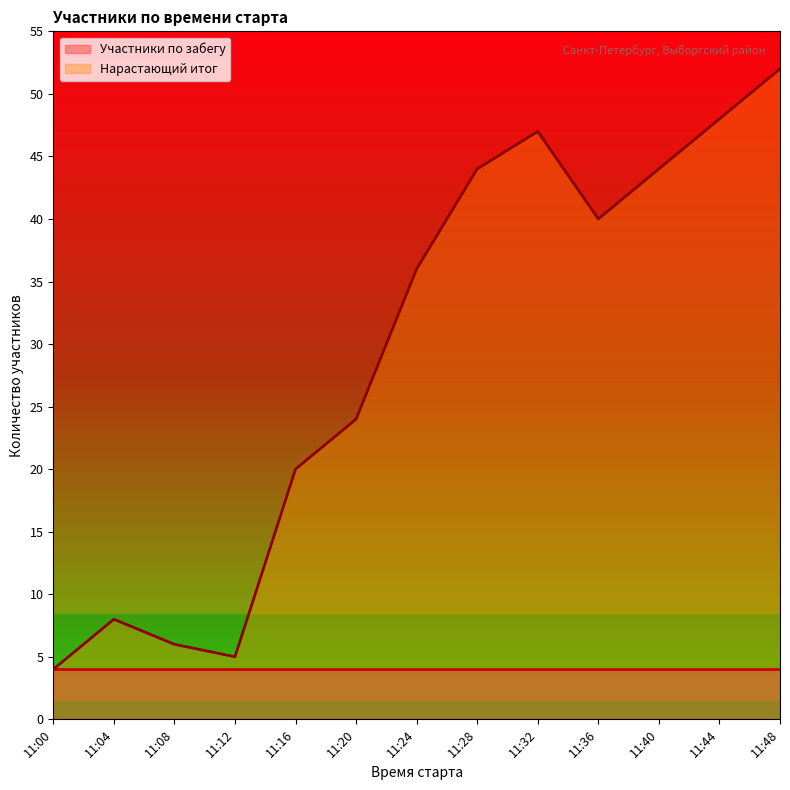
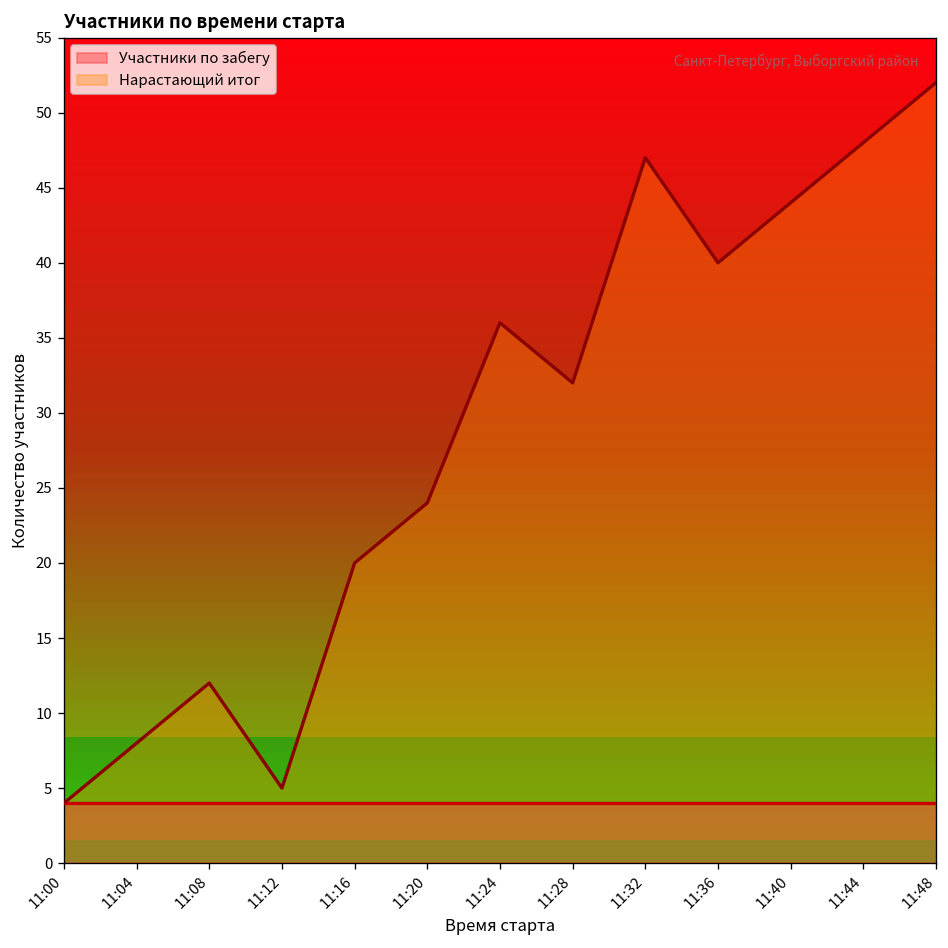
Нарастающий итог, 11:08: 6 -> 12
Нарастающий итог, 11:28: 44 -> 32
